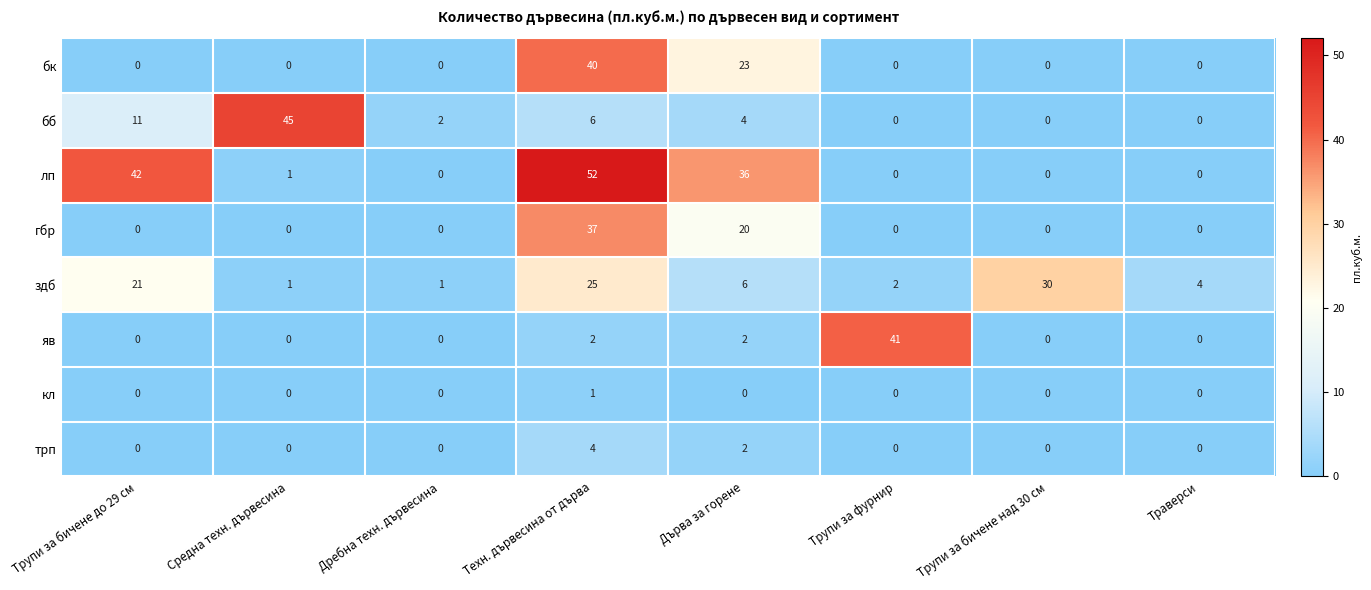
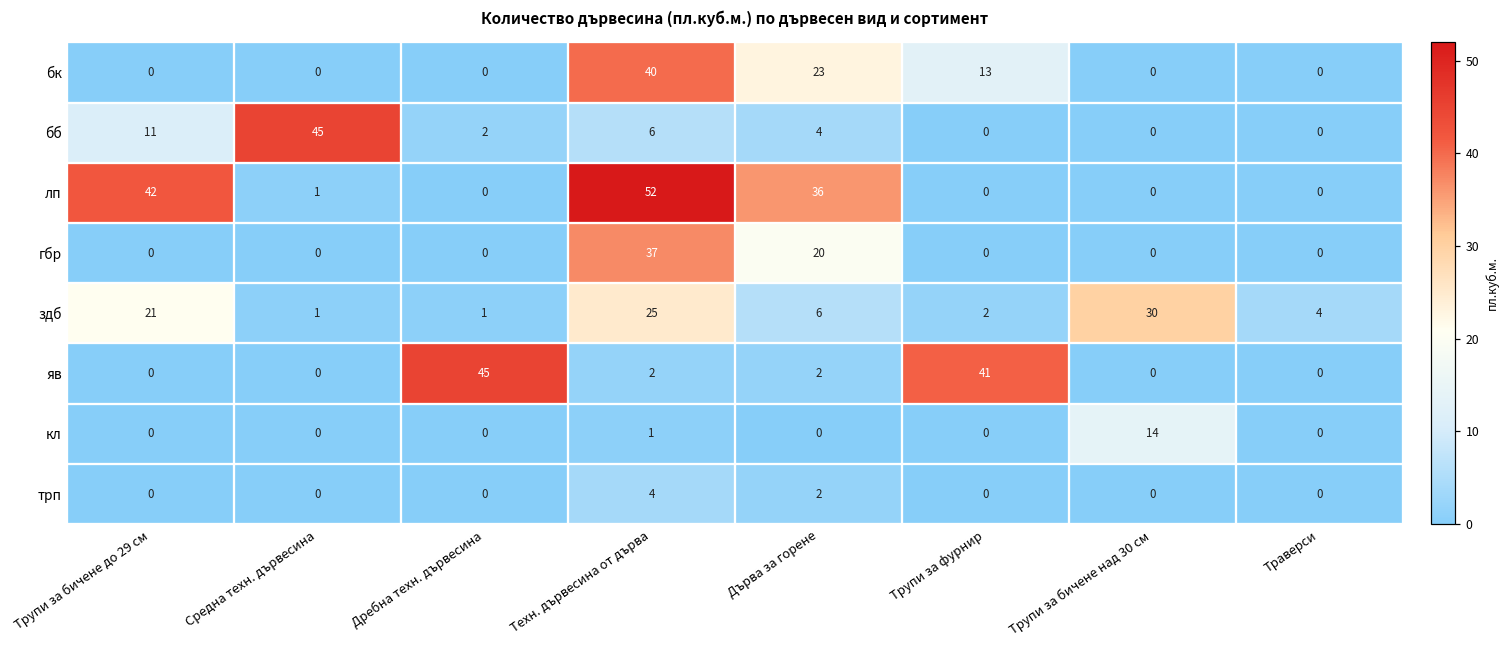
бк, Трупи за фурнир: 0 -> 13
яв, Дребна техн. дървесина: 0 -> 45
кл, Трупи за бичене над 30 см: 0 -> 14
